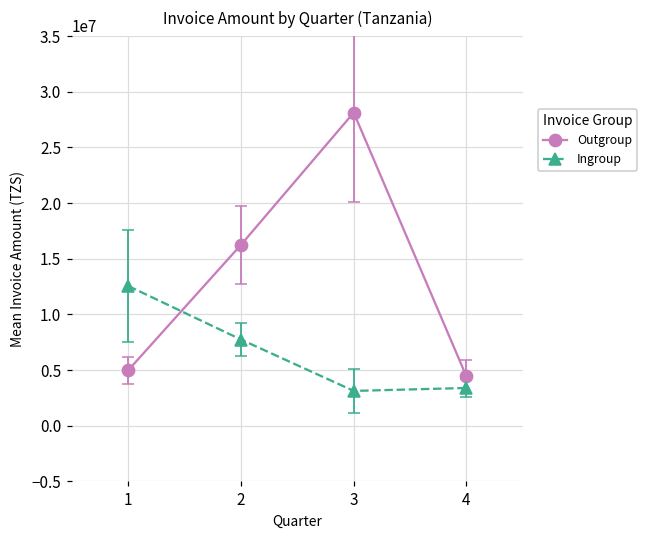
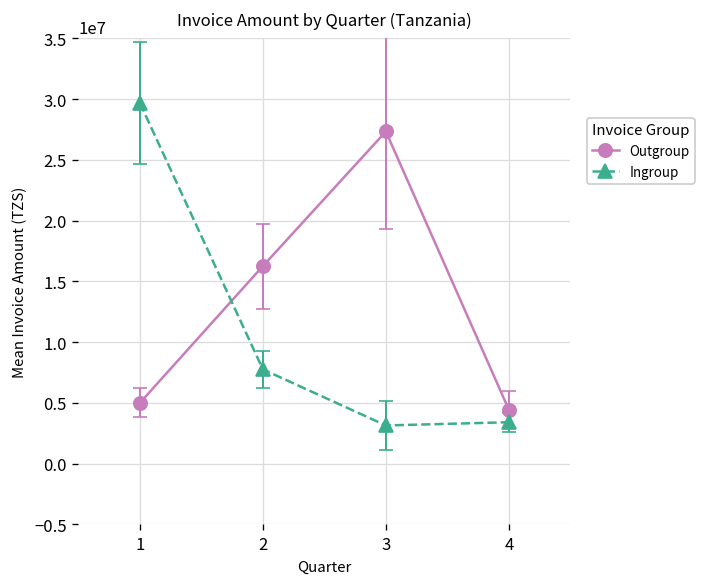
Ingroup, 1: 12600000 -> 29700000
Outgroup, 3: 28100000 -> 27300000
